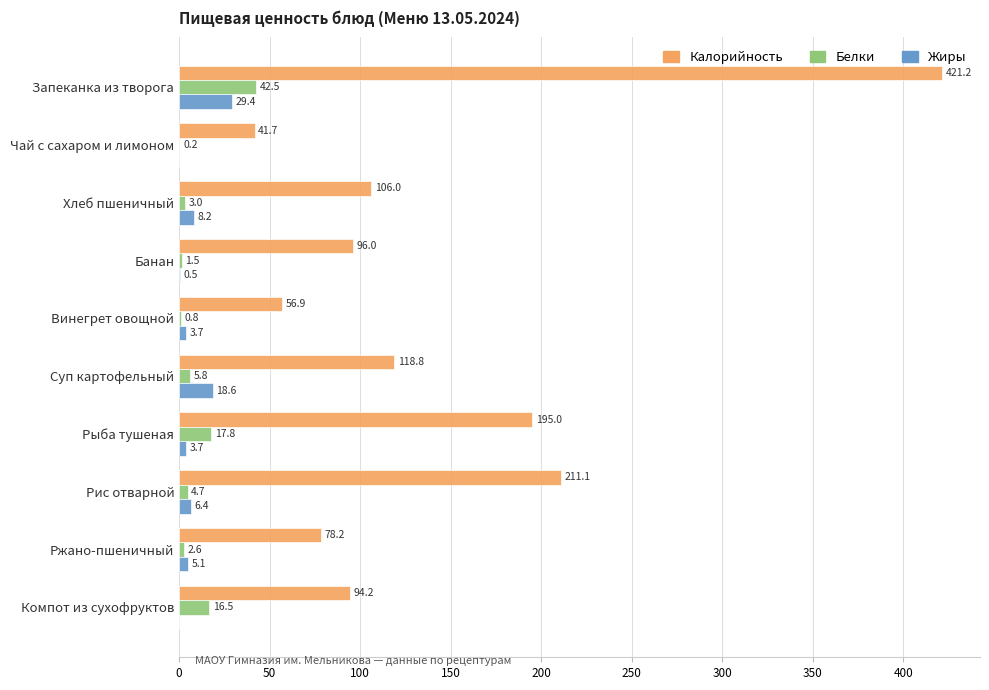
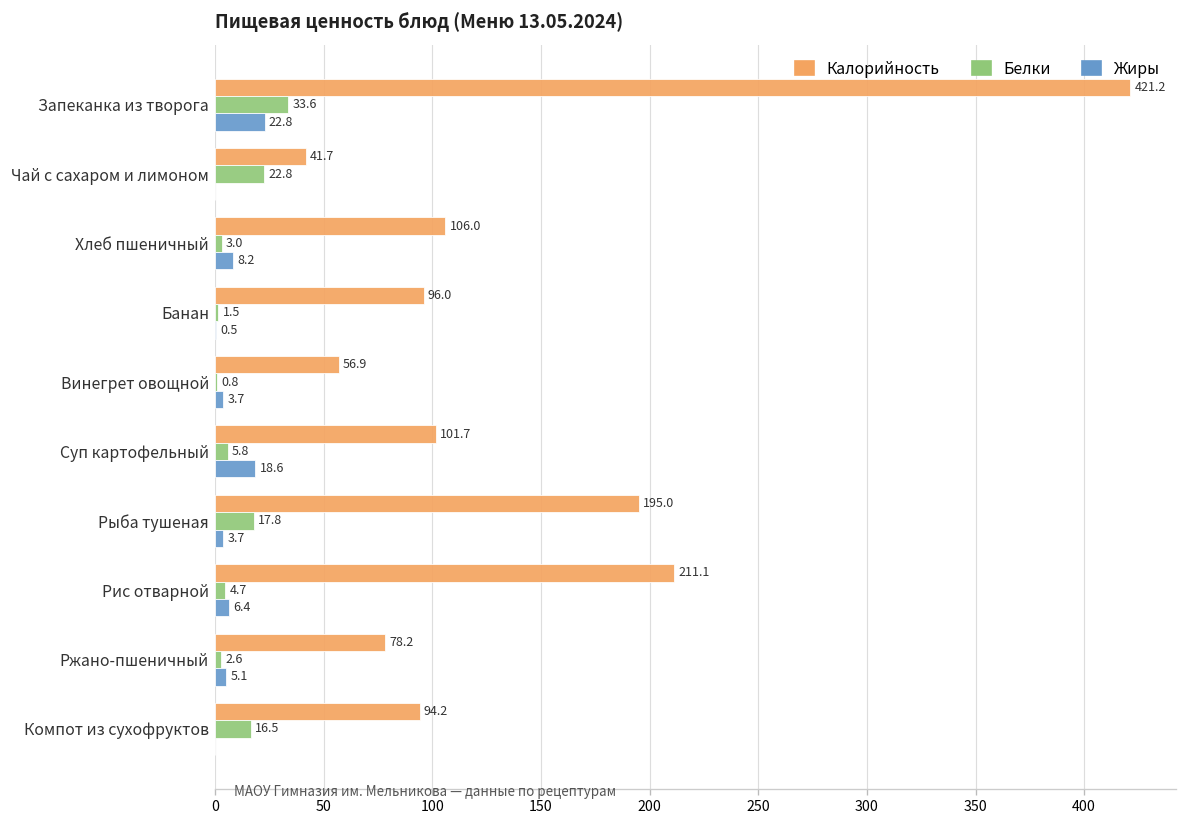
Белки, Запеканка из творога: 42.5 -> 33.6
Жиры, Запеканка из творога: 29.4 -> 22.8
Белки, Чай с сахаром и лимоном: 0.2 -> 22.8
Калорийность, Суп картофельный: 118.8 -> 101.7
